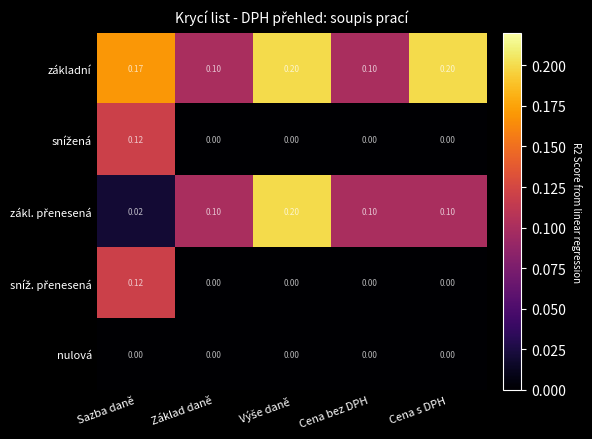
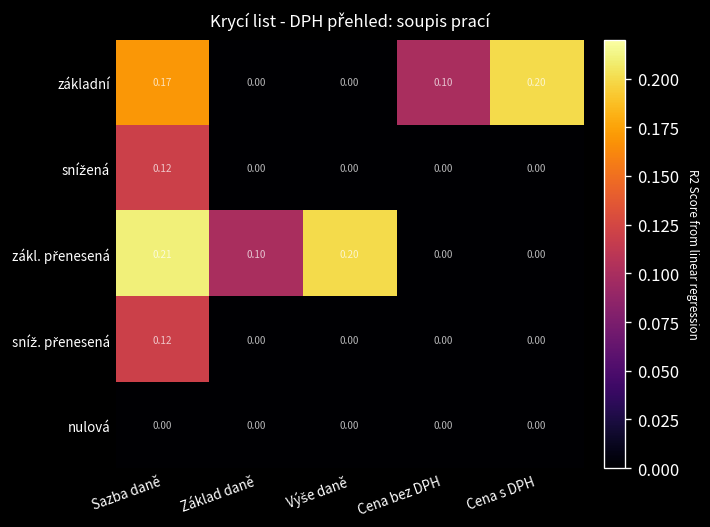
základní, Základ daně: 0.10 -> 0.00
základní, Výše daně: 0.20 -> 0.00
zákl. přenesená, Sazba daně: 0.02 -> 0.21
zákl. přenesená, Cena bez DPH: 0.10 -> 0.00
zákl. přenesená, Cena s DPH: 0.10 -> 0.00
